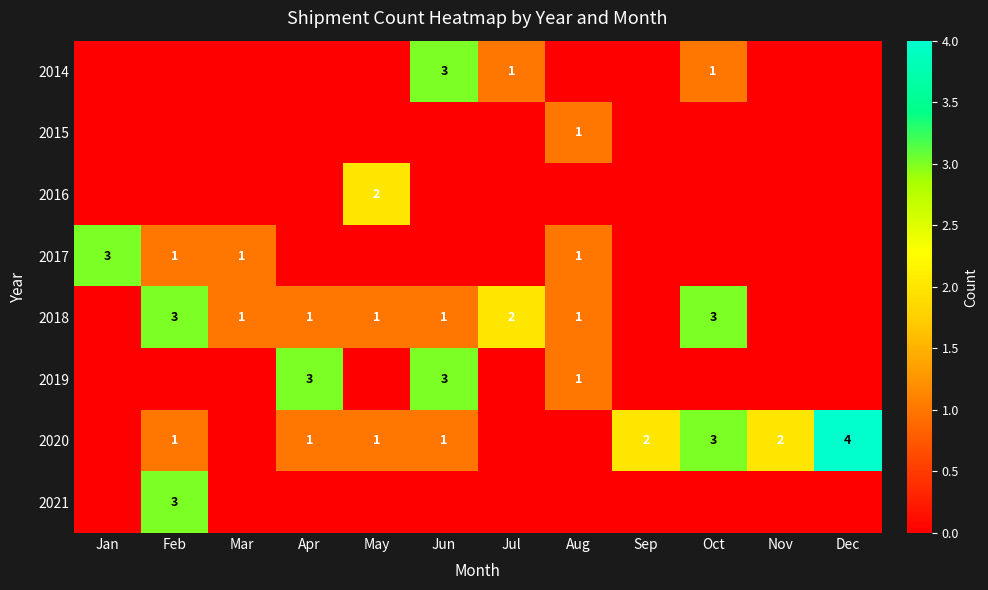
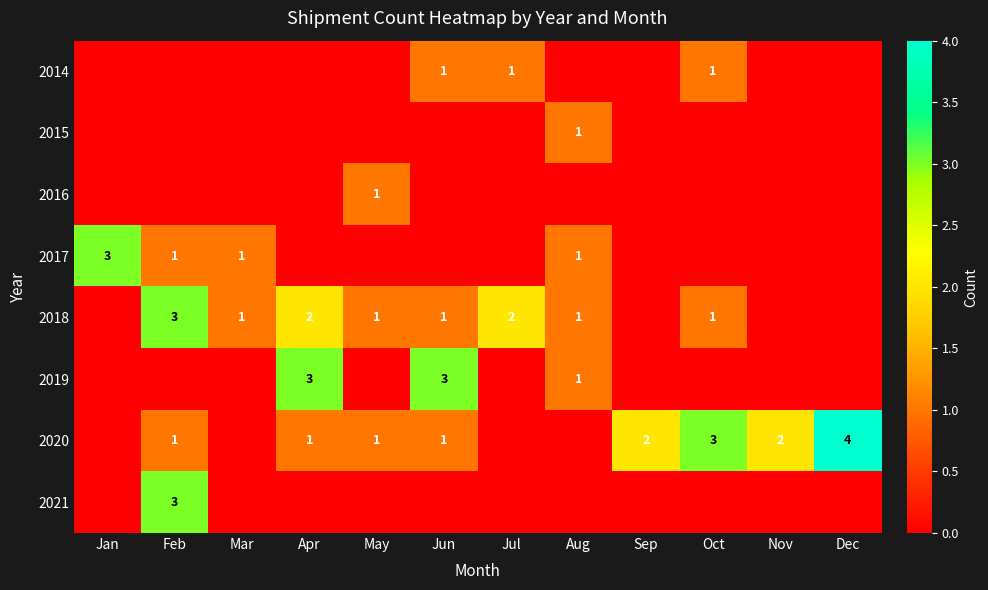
2014, Jun: 3 -> 1
2016, May: 2 -> 1
2018, Apr: 1 -> 2
2018, Oct: 3 -> 1
